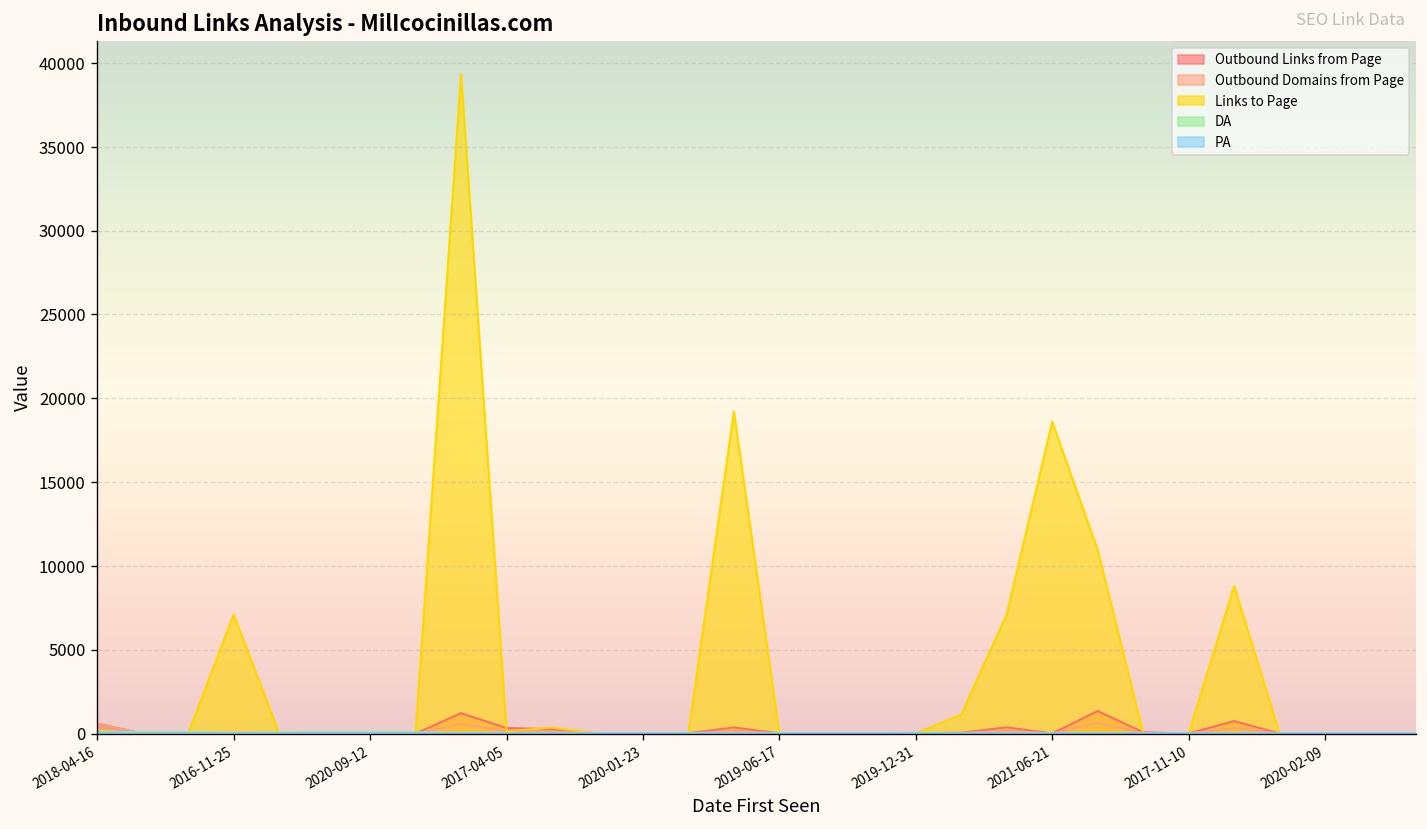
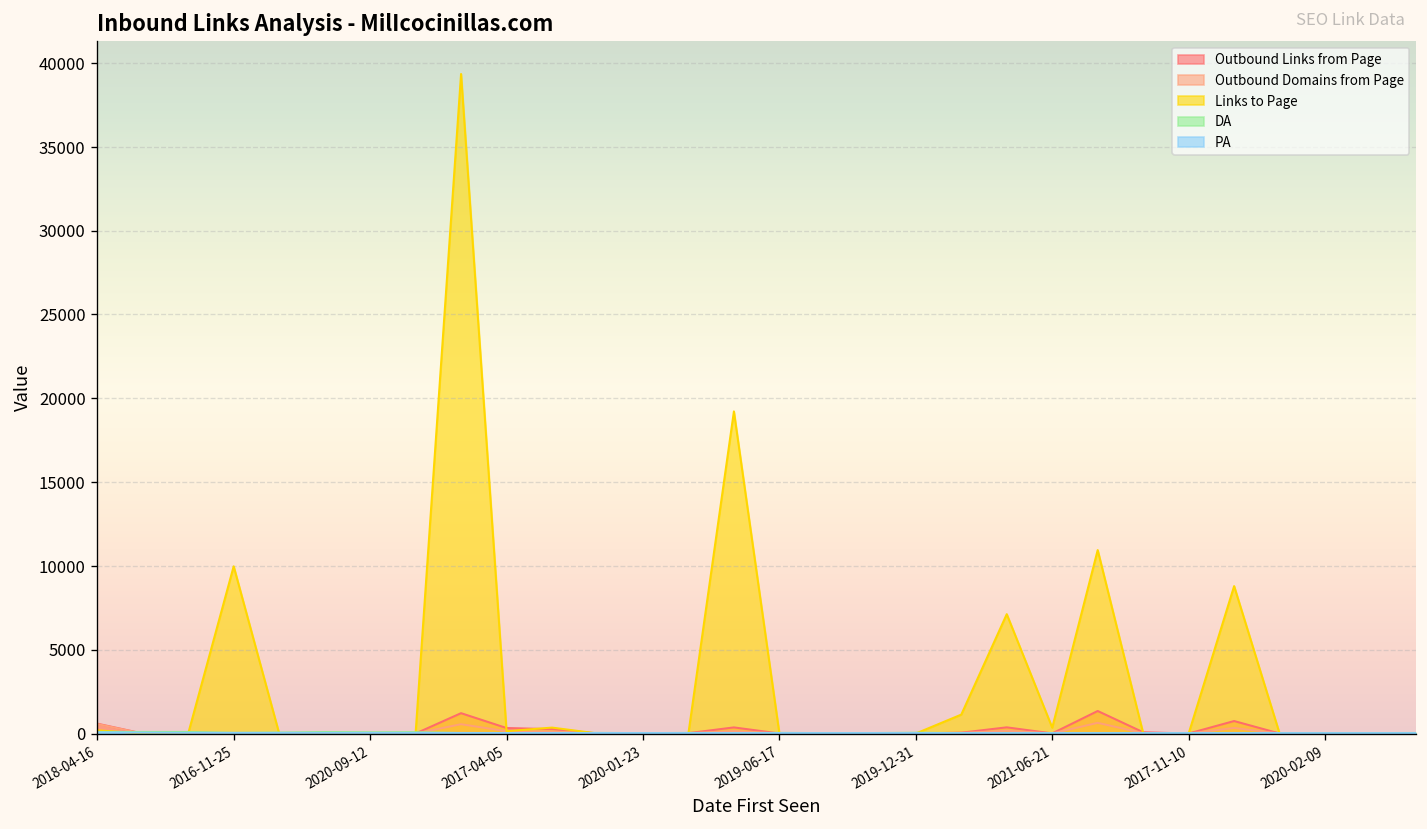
Links to Page, 2016-11-25: 7100 -> 10000
Links to Page, 2021-06-21: 18600 -> 400
